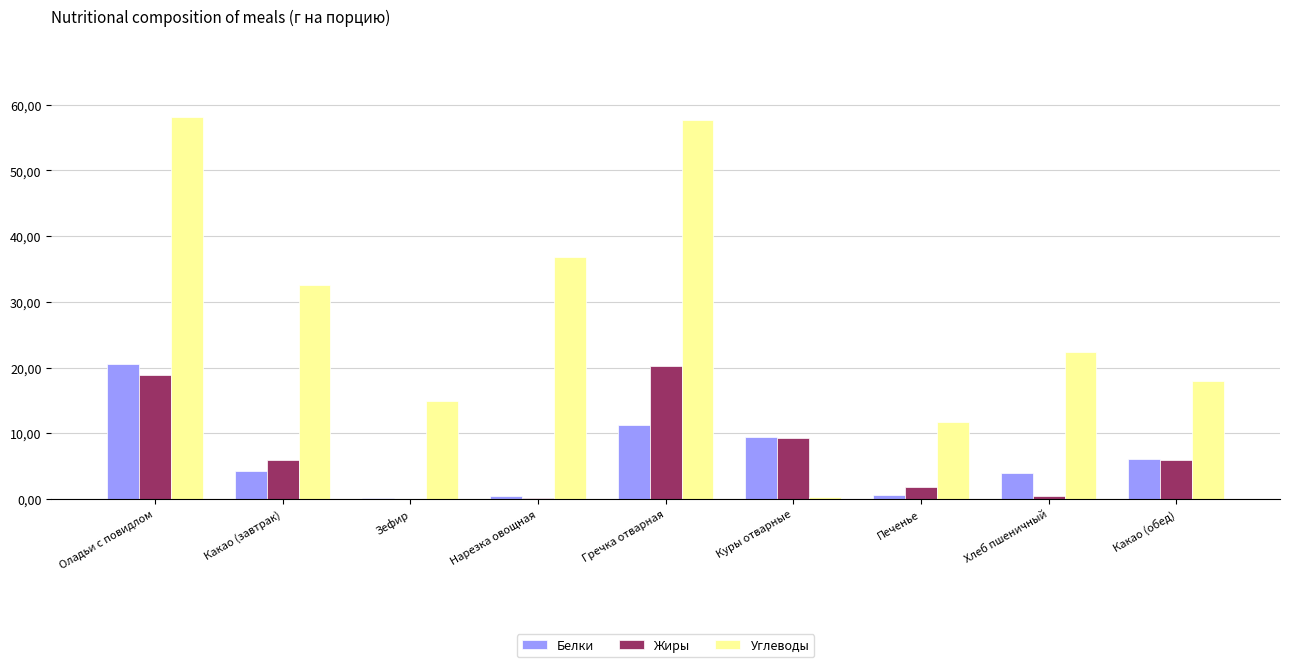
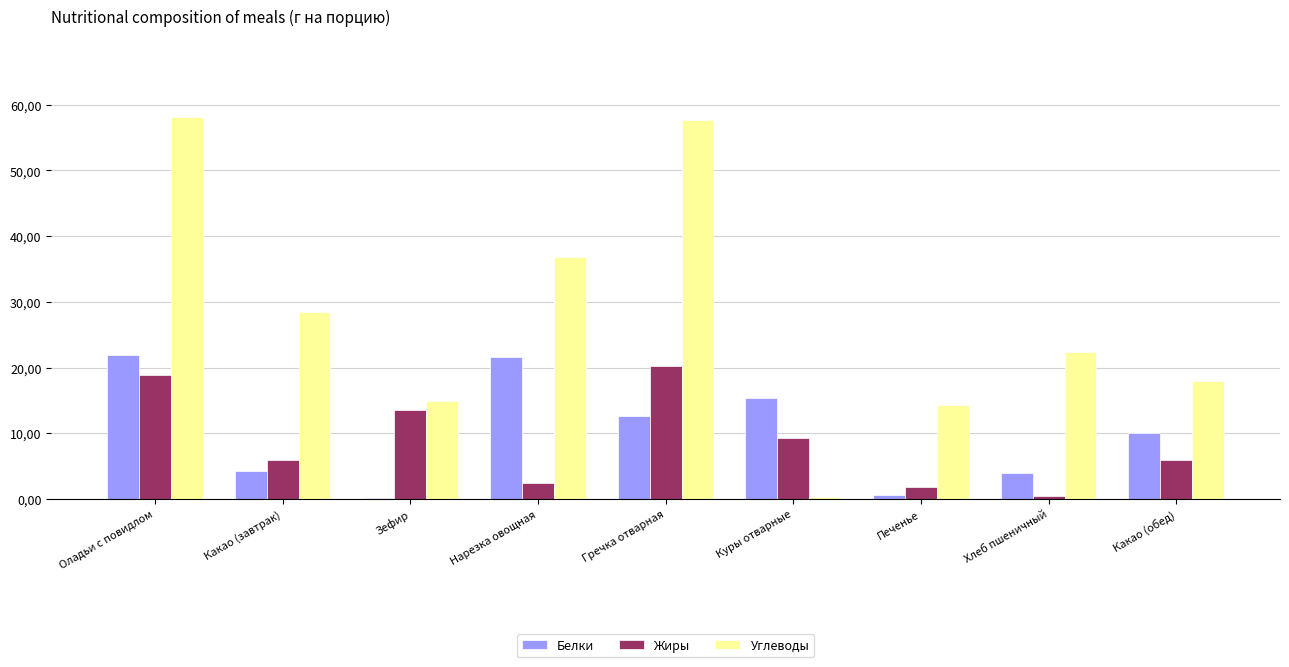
Белки, Оладьи с повидлом: 2100 -> 2200
Углеводы, Какао (завтрак): 3300 -> 2800
Жиры, Зефир: 0 -> 1400
Белки, Нарезка овощная: 100 -> 2200
Жиры, Нарезка овощная: 0 -> 200
Белки, Гречка отварная: 1100 -> 1300
Белки, Куры отварные: 1000 -> 1500
Углеводы, Печенье: 1200 -> 1400
Белки, Какао (обед): 600 -> 1000
